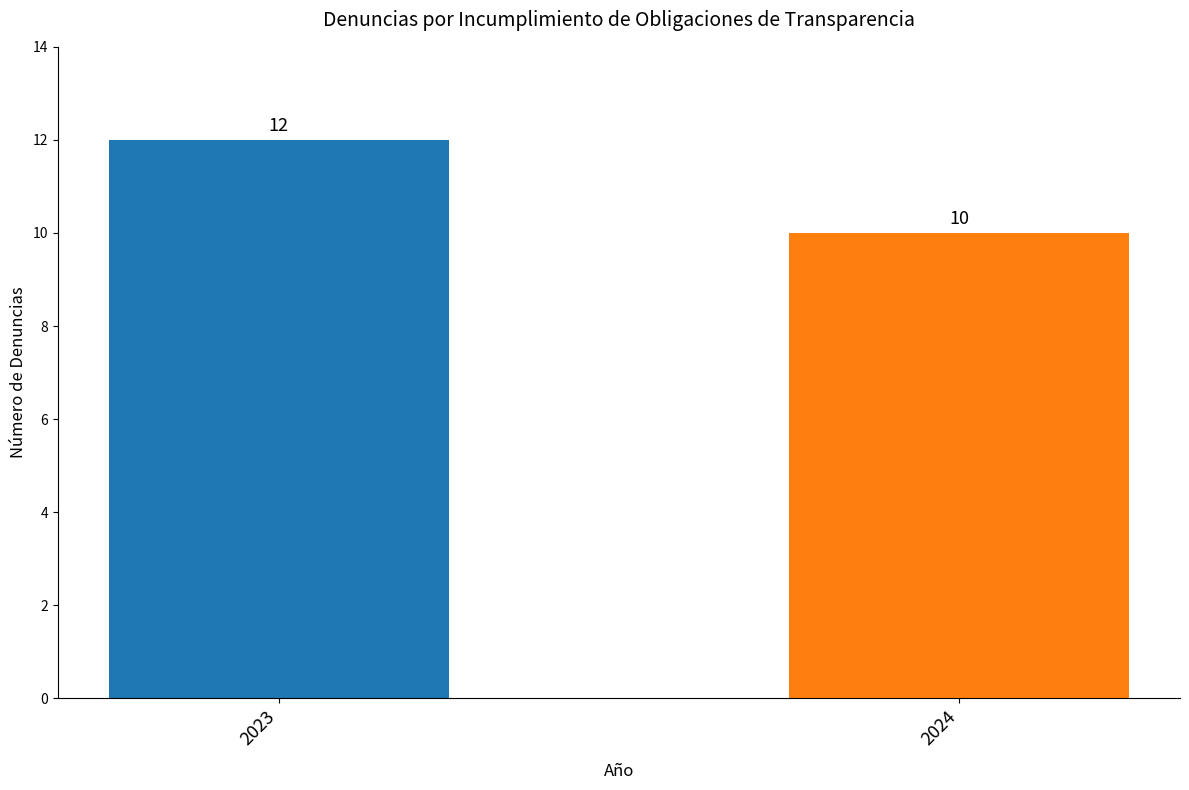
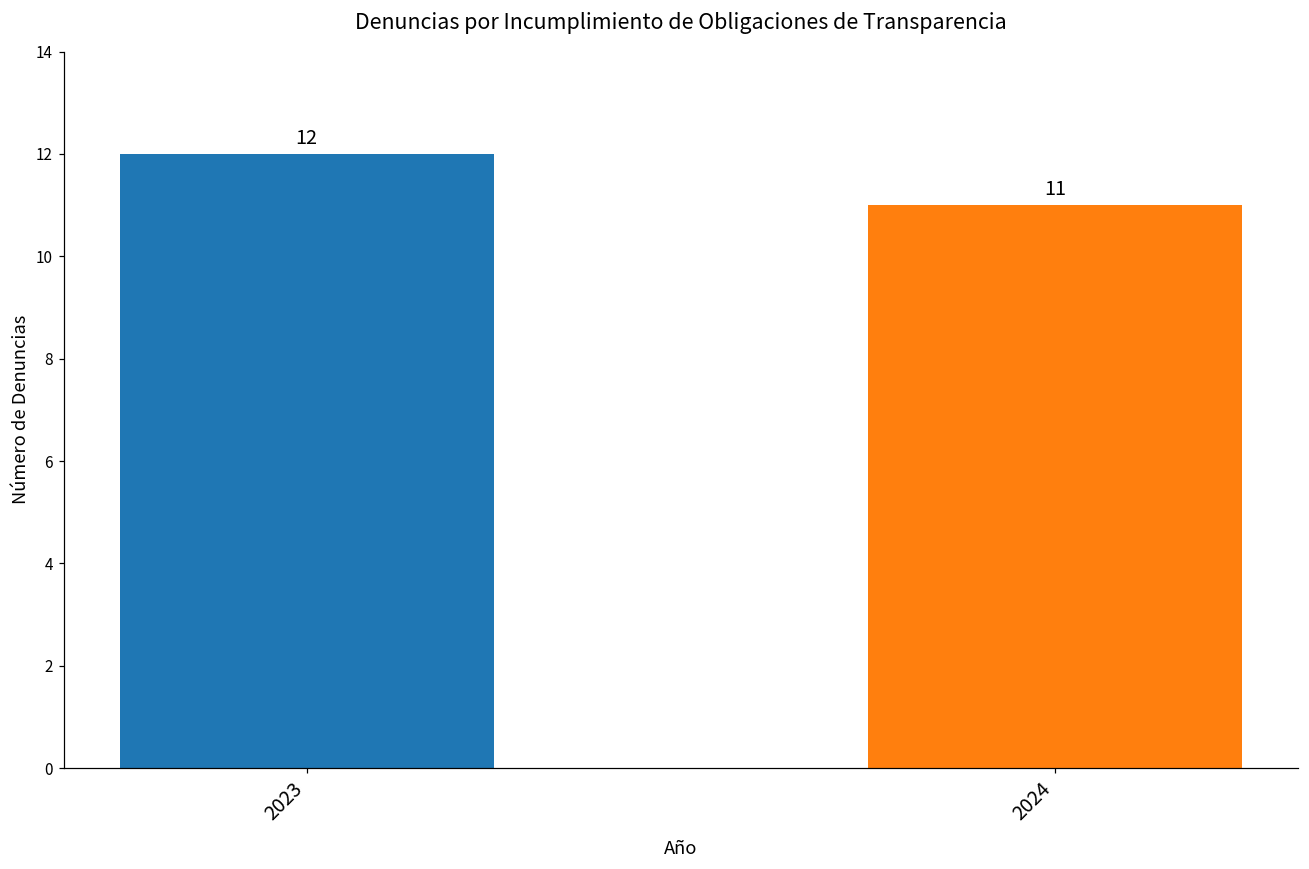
2024: 10 -> 11
